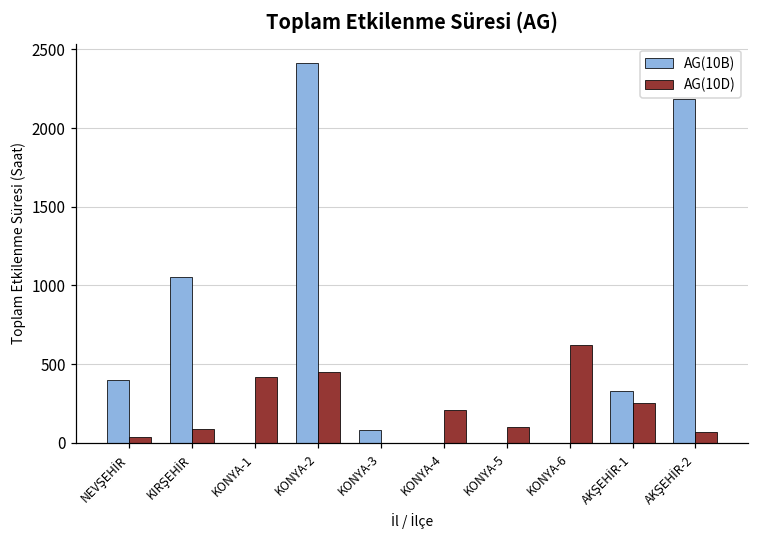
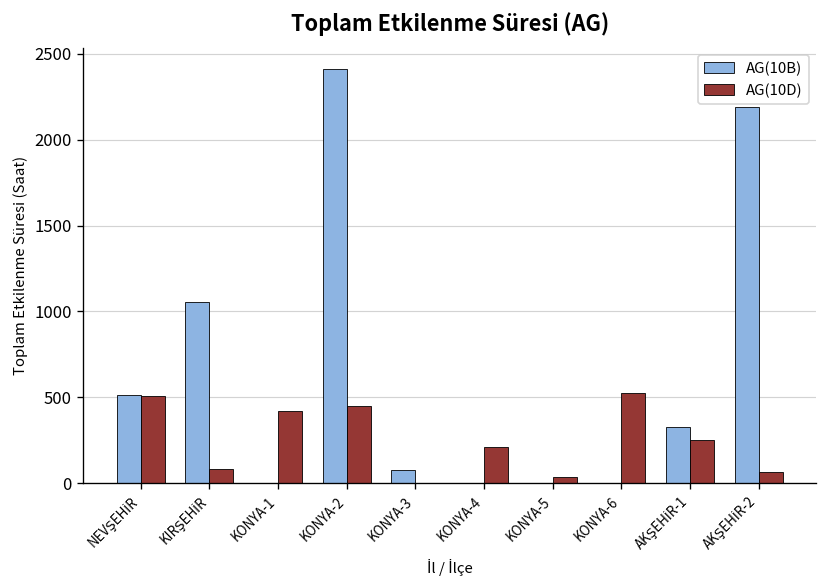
AG(10B), NEVŞEHİR: 400 -> 510
AG(10D), NEVŞEHİR: 40 -> 510
AG(10D), KONYA-5: 100 -> 40
AG(10D), KONYA-6: 620 -> 520
